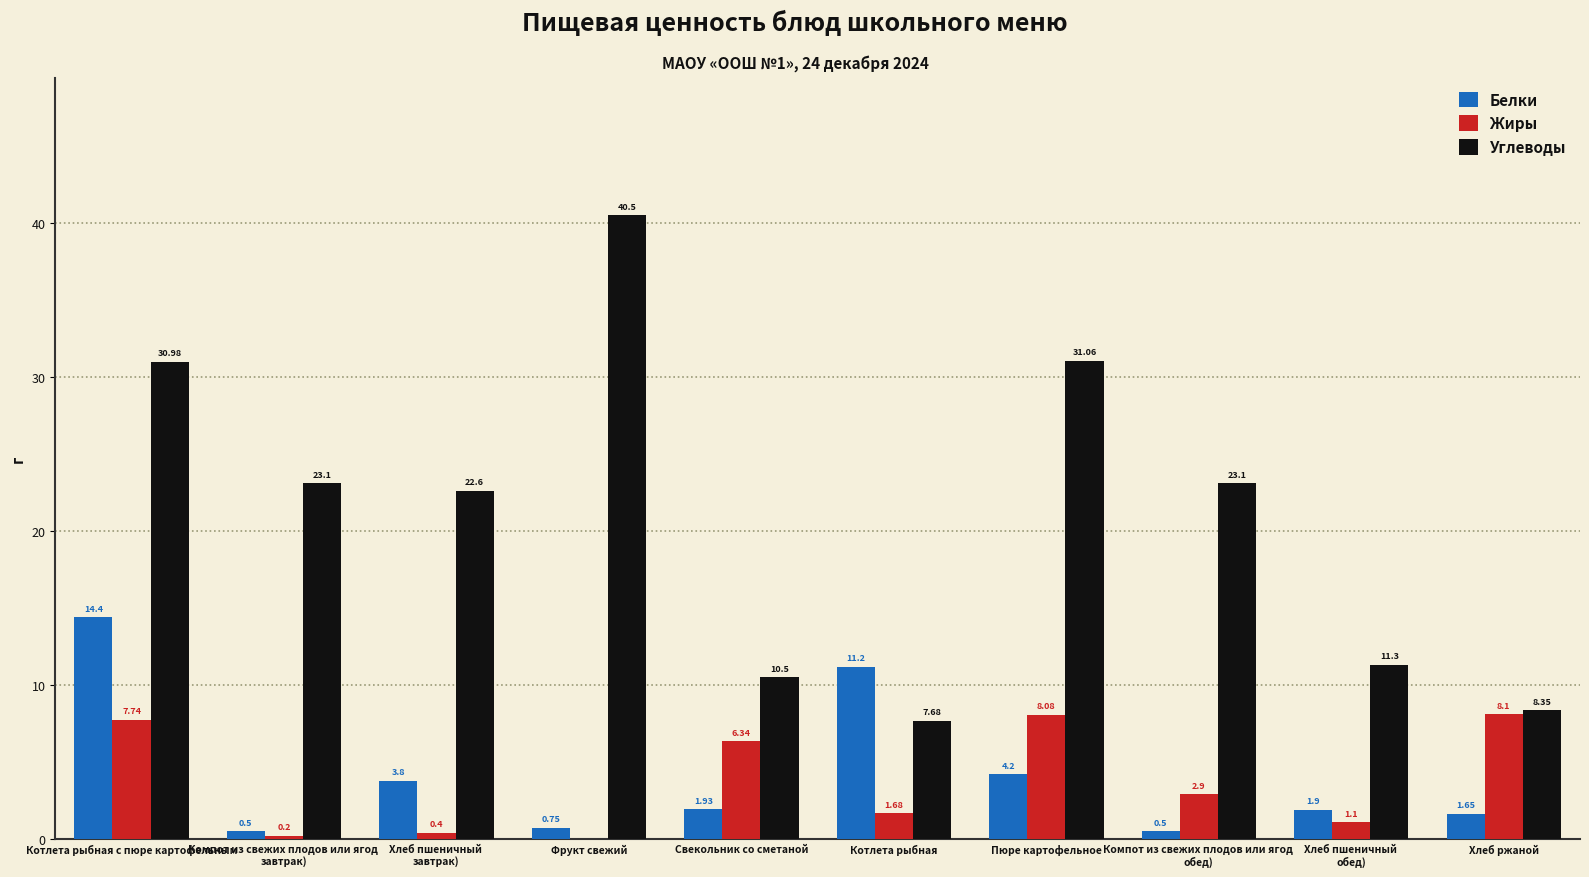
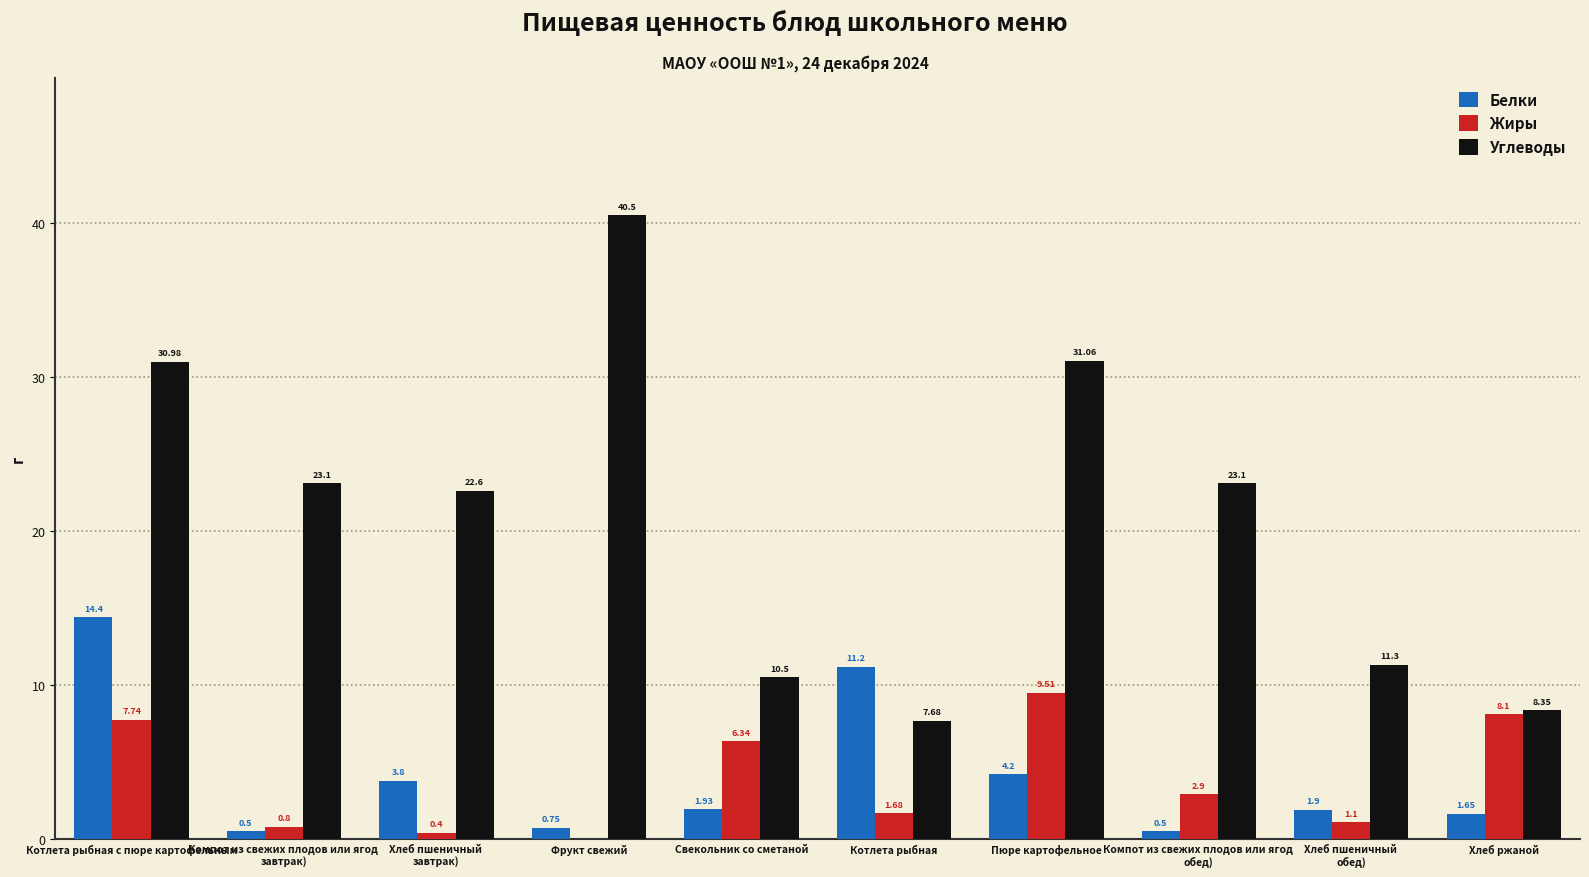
Жиры, Компот из свежих плодов или ягод завтрак): 0.2 -> 0.8
Жиры, Пюре картофельное: 8.08 -> 9.51
